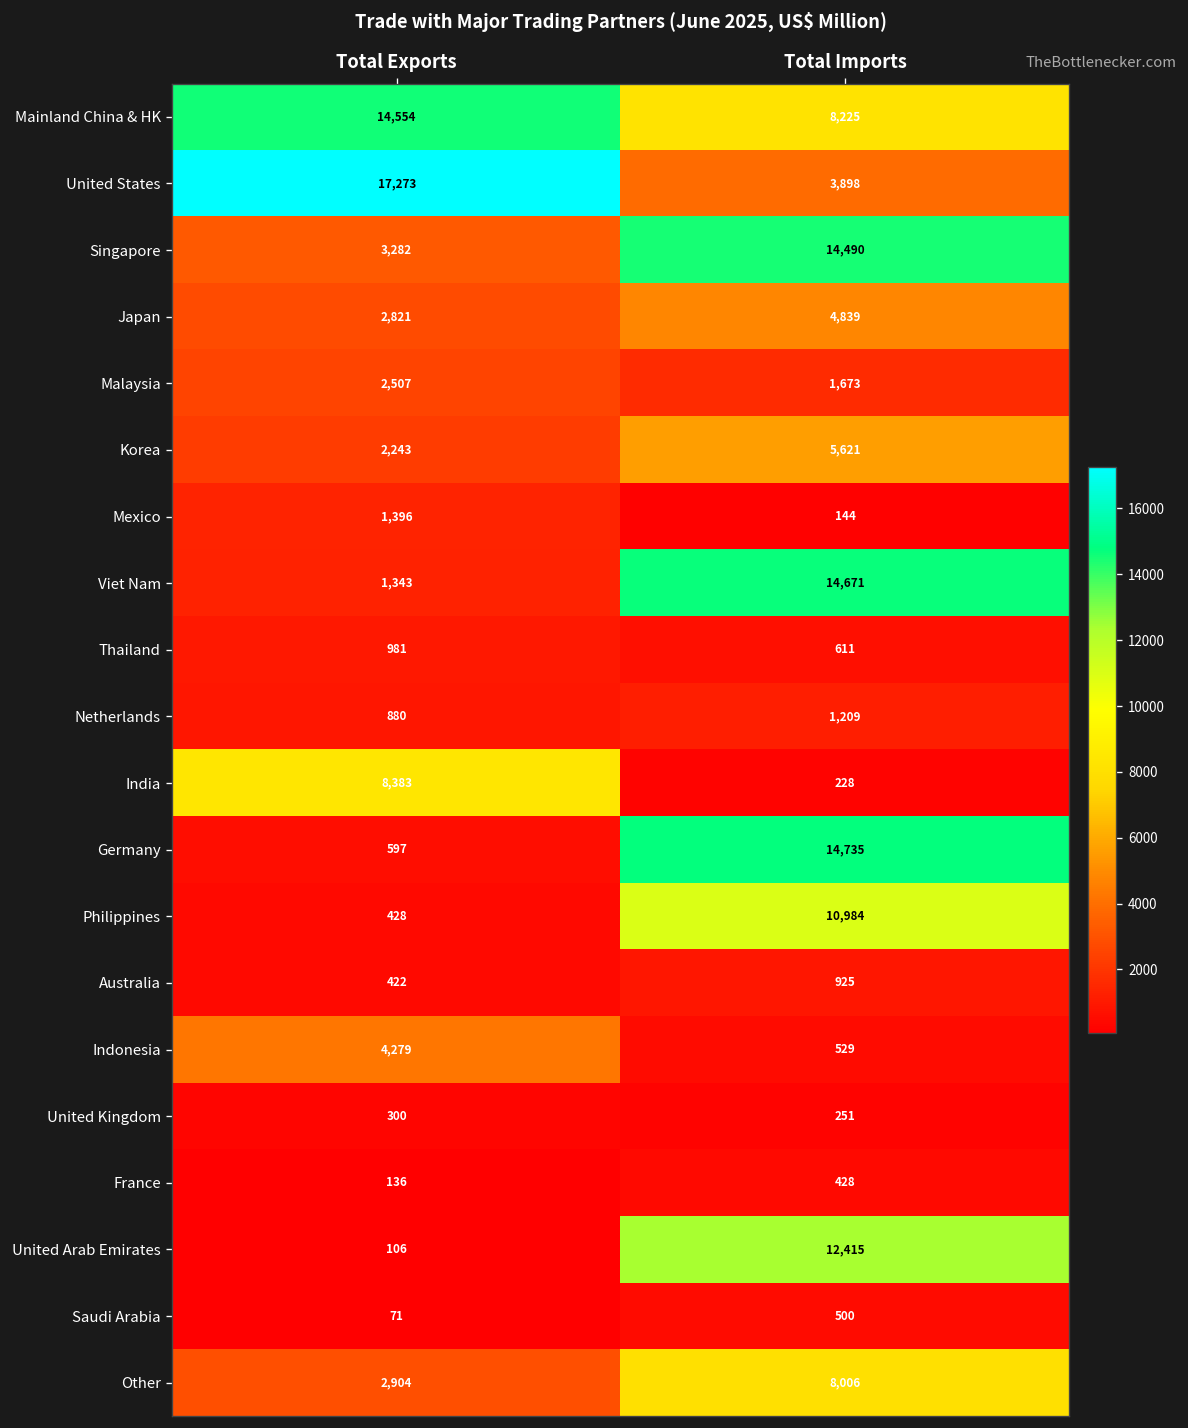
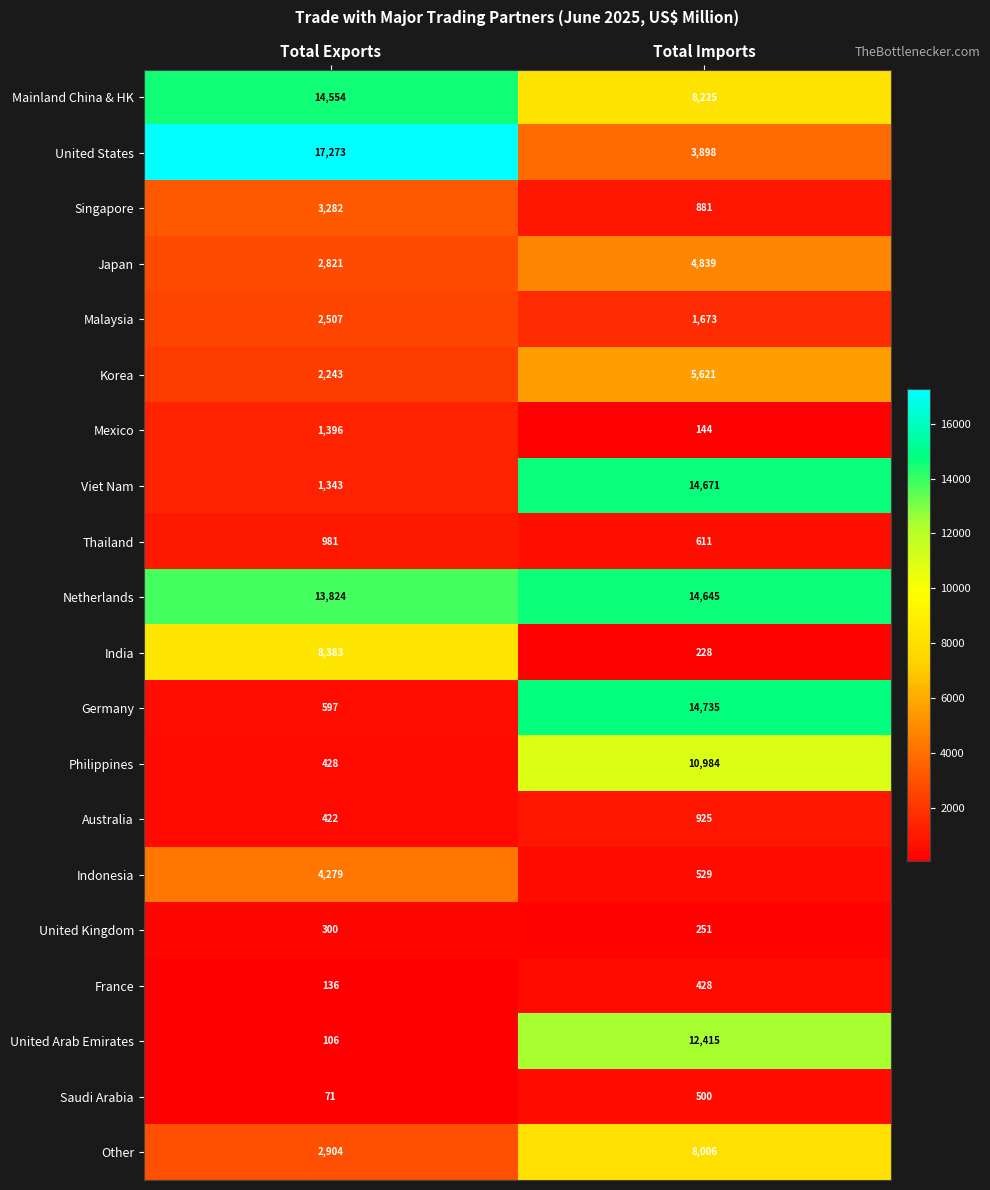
Singapore, Total Imports: 14,490 -> 881
Netherlands, Total Exports: 880 -> 13,824
Netherlands, Total Imports: 1,209 -> 14,645
